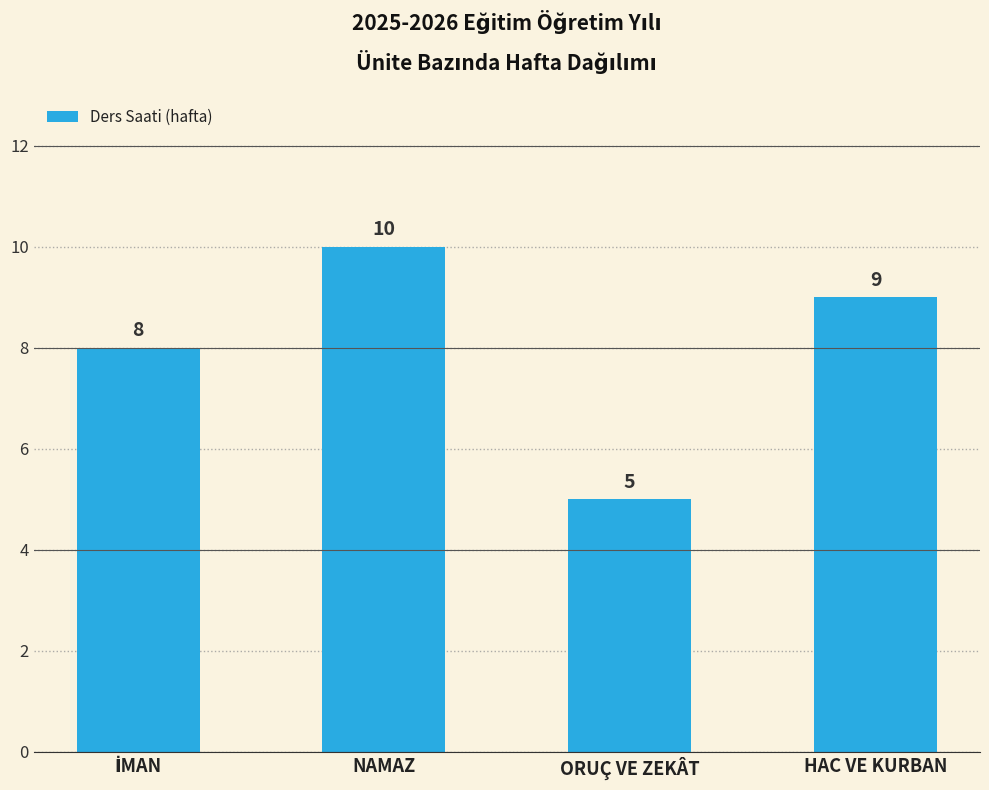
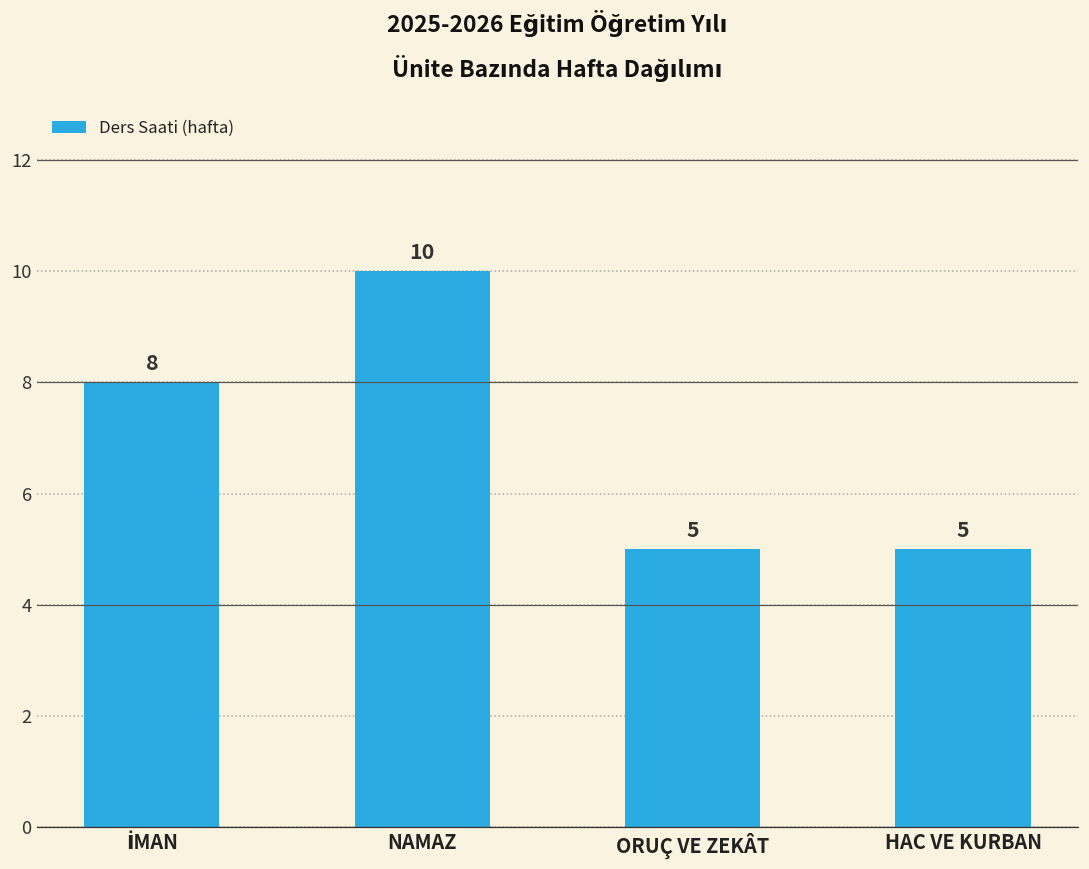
HAC VE KURBAN: 9 -> 5
